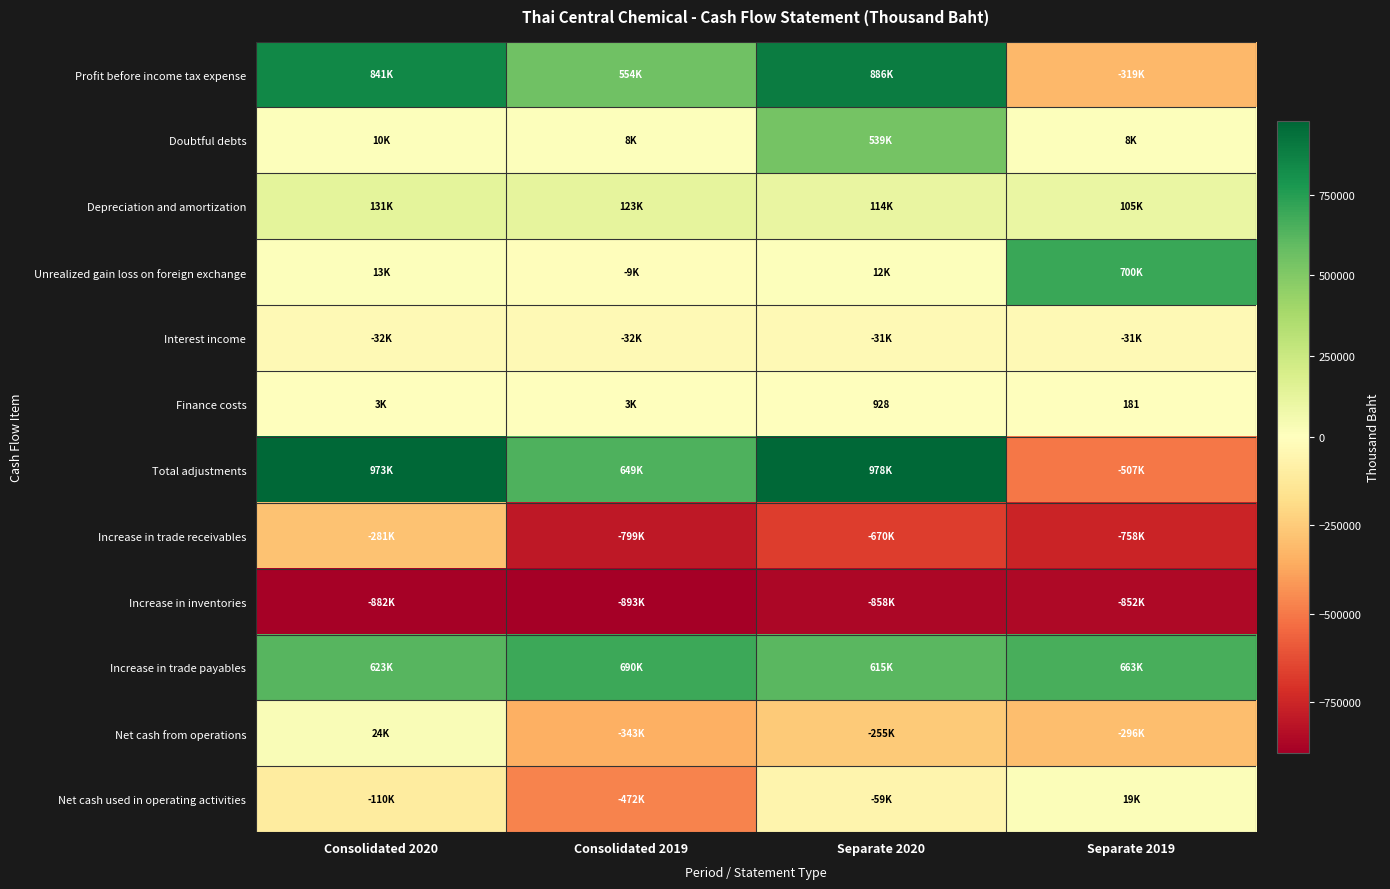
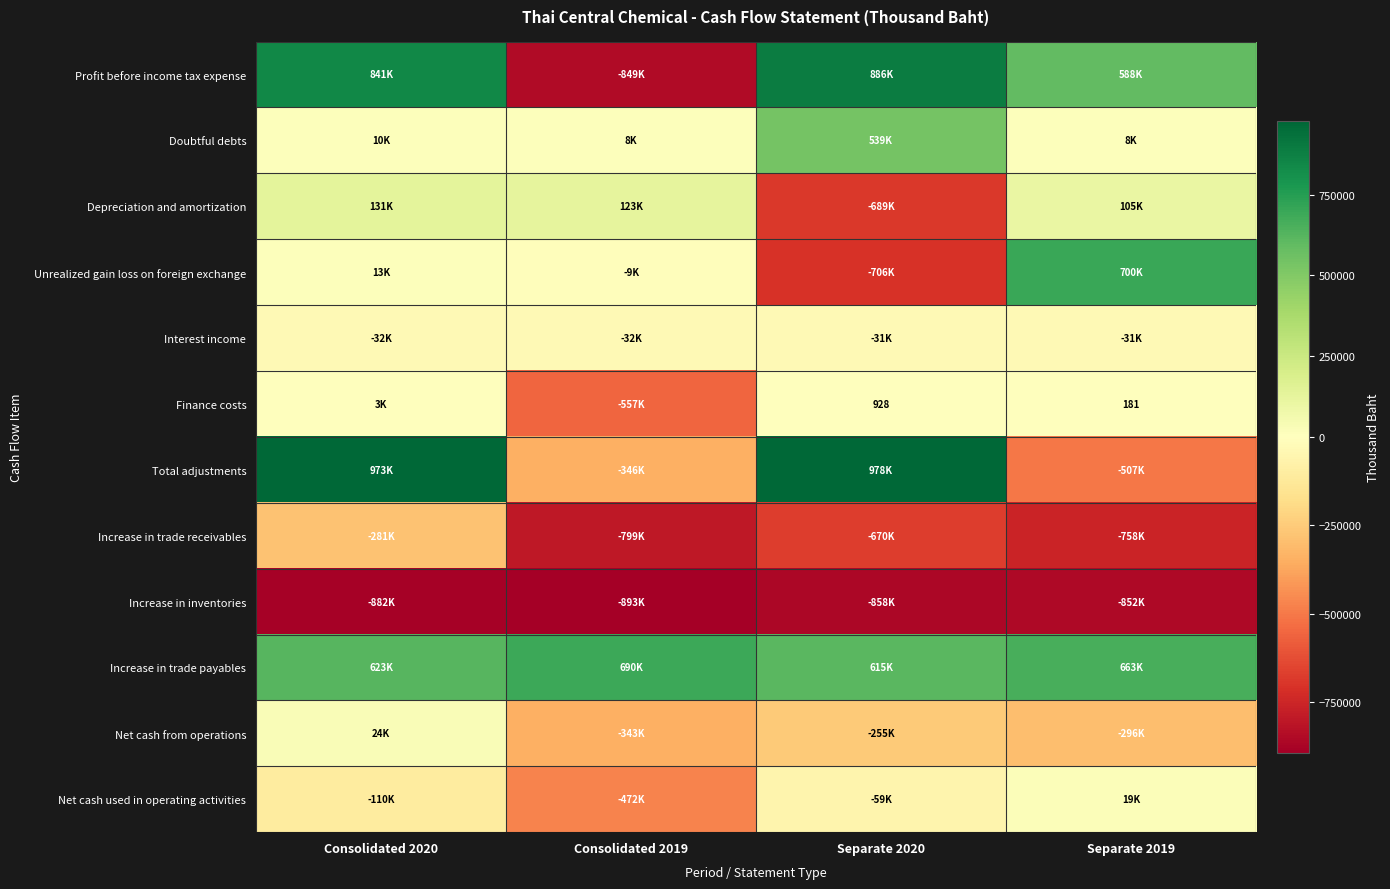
Profit before income tax expense, Consolidated 2019: 554K -> -849K
Profit before income tax expense, Separate 2019: -319K -> 588K
Depreciation and amortization, Separate 2020: 114K -> -689K
Unrealized gain loss on foreign exchange, Separate 2020: 12K -> -706K
Finance costs, Consolidated 2019: 3K -> -557K
Total adjustments, Consolidated 2019: 649K -> -346K
